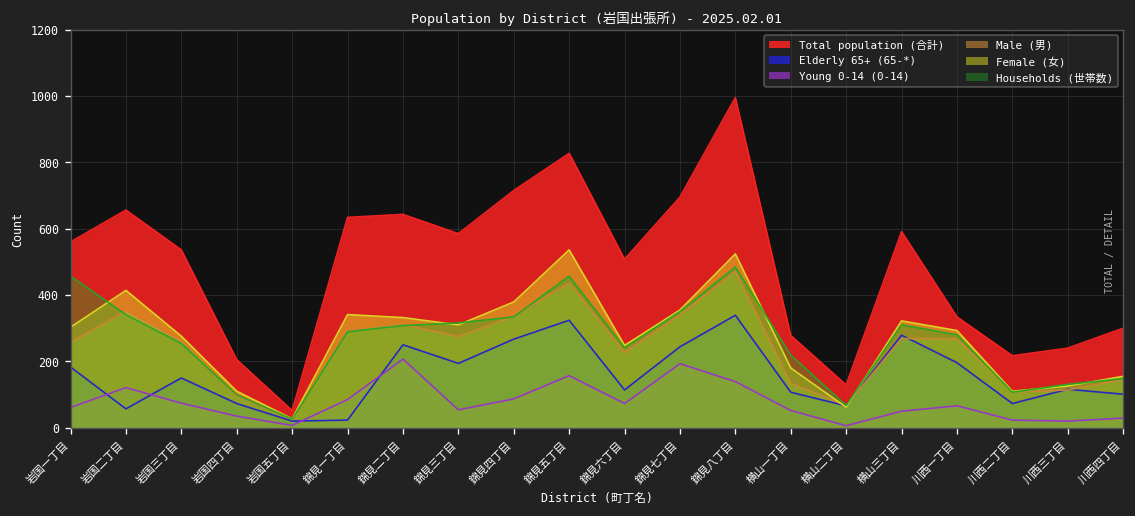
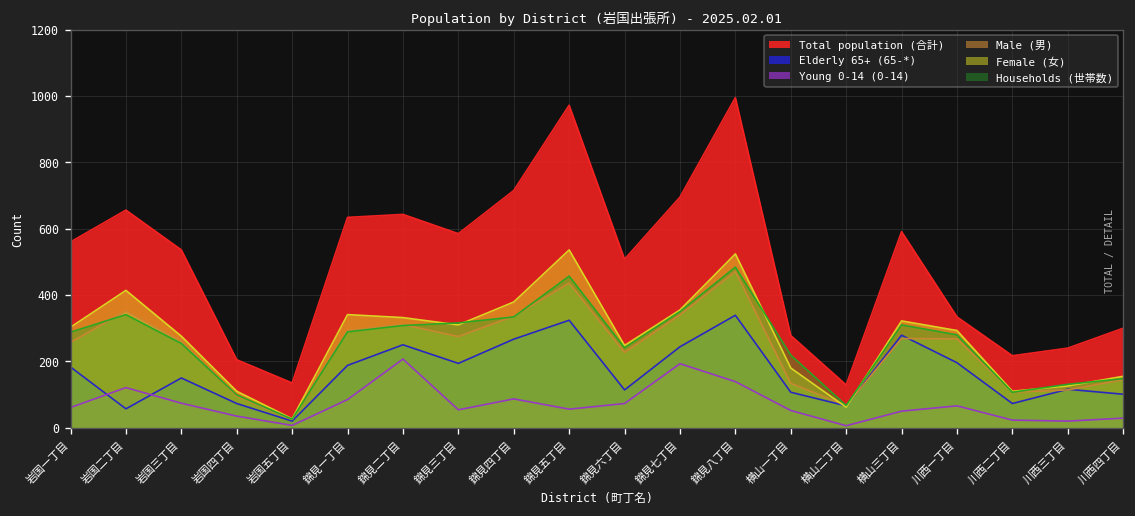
Households (世帯数), 岩国一丁目: 460 -> 290
Total population (合計), 岩国五丁目: 50 -> 140
Elderly 65+ (65-*), 錦見一丁目: 20 -> 190
Total population (合計), 錦見五丁目: 830 -> 970
Young 0-14 (0-14), 錦見五丁目: 160 -> 60
